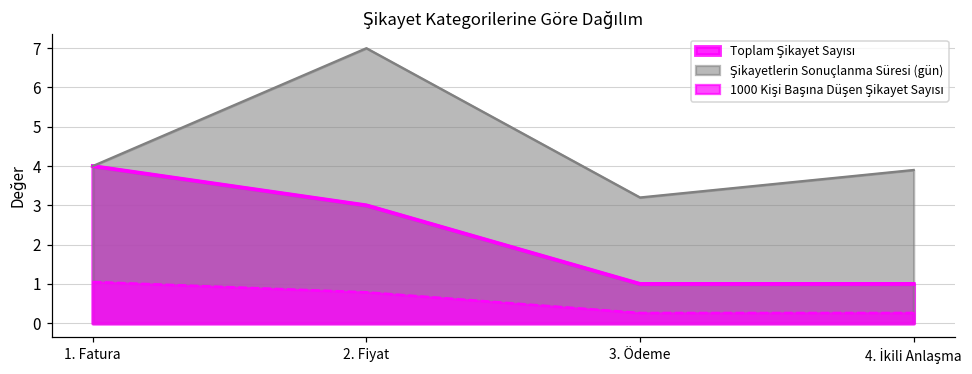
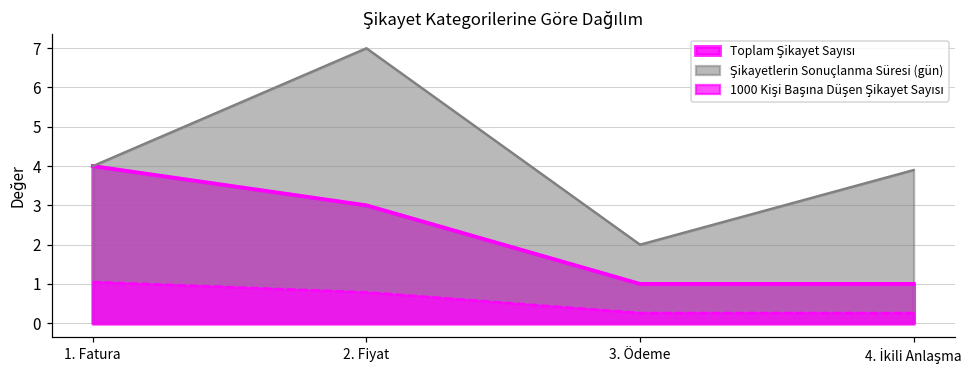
Şikayetlerin Sonuçlanma Süresi (gün), 3. Ödeme: 3.2 -> 2.0
